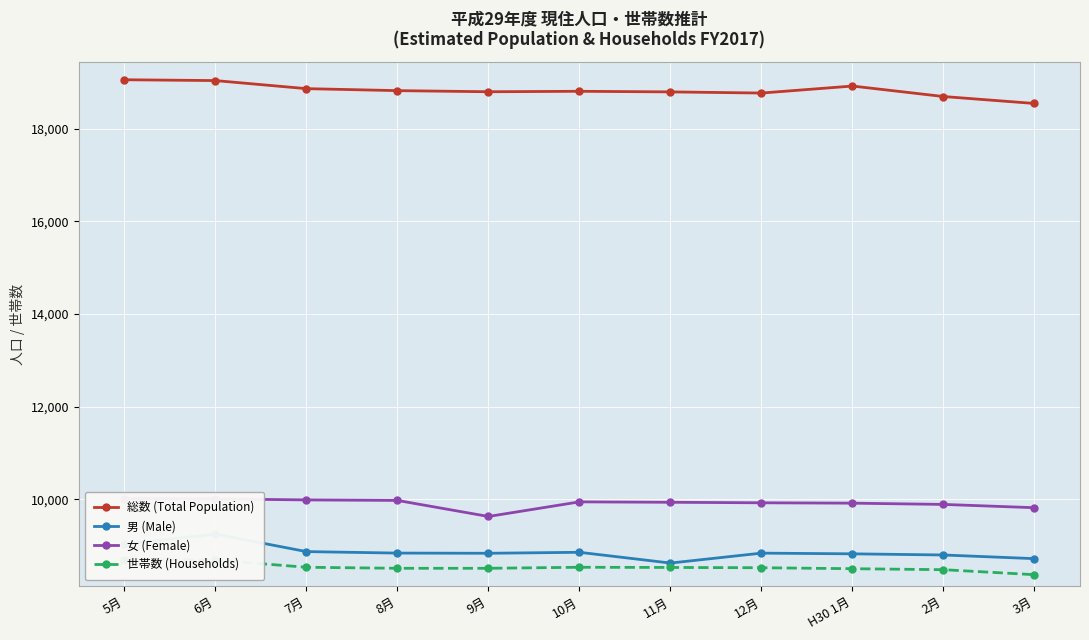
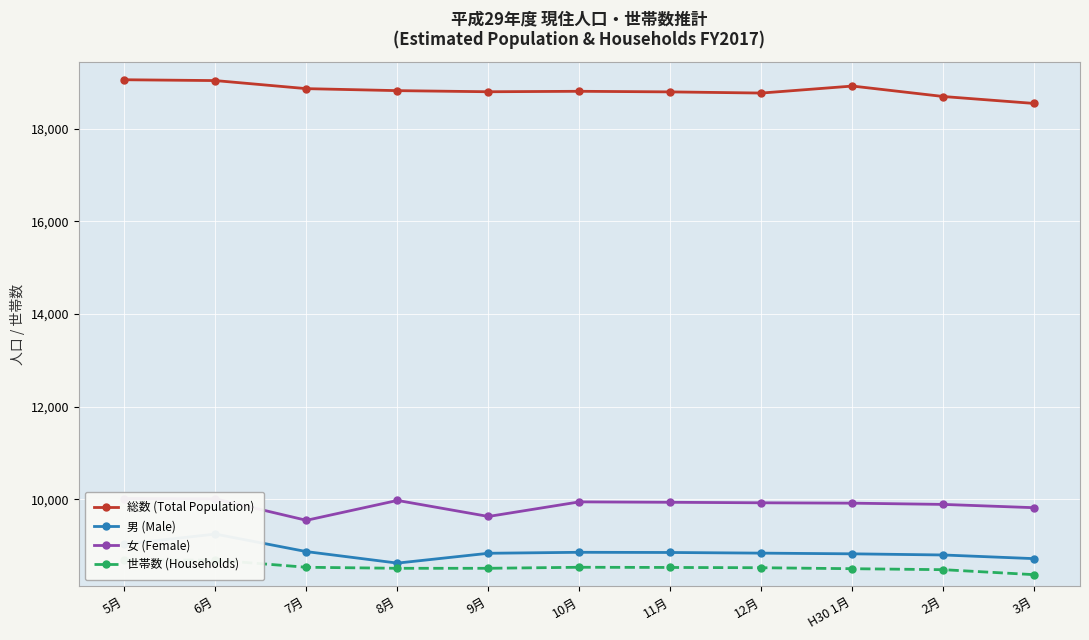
女 (Female), 7月: 10,000 -> 9,500
男 (Male), 8月: 8,800 -> 8,600
男 (Male), 11月: 8,600 -> 8,900
